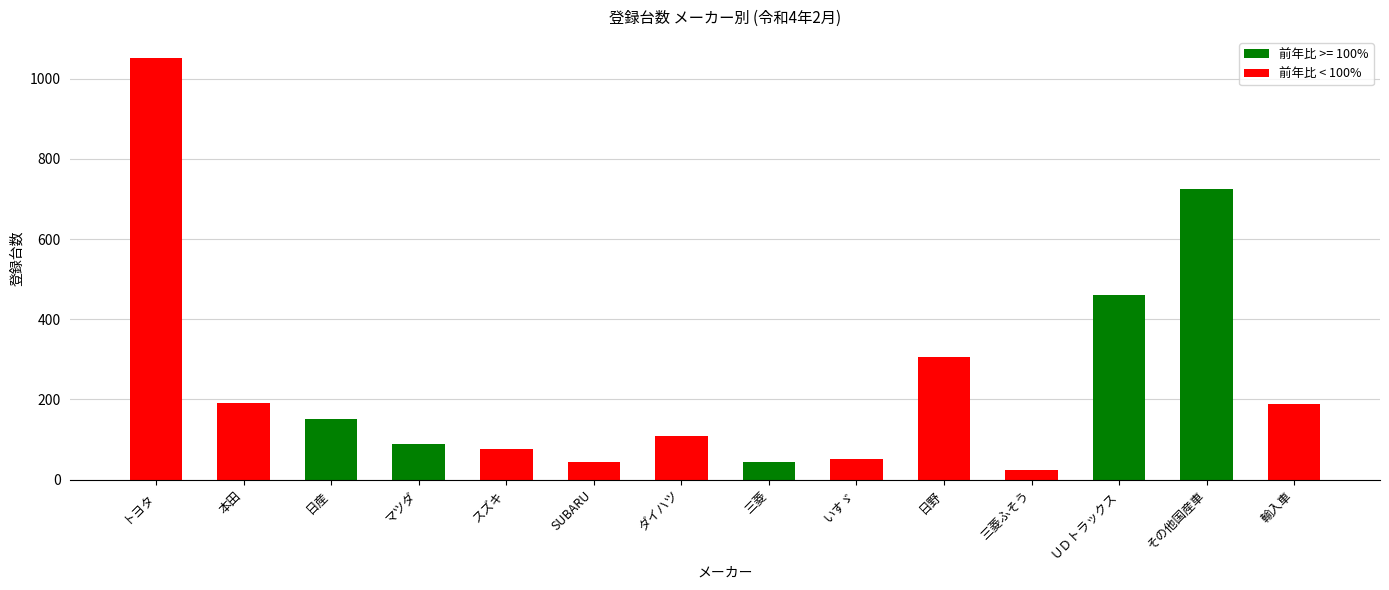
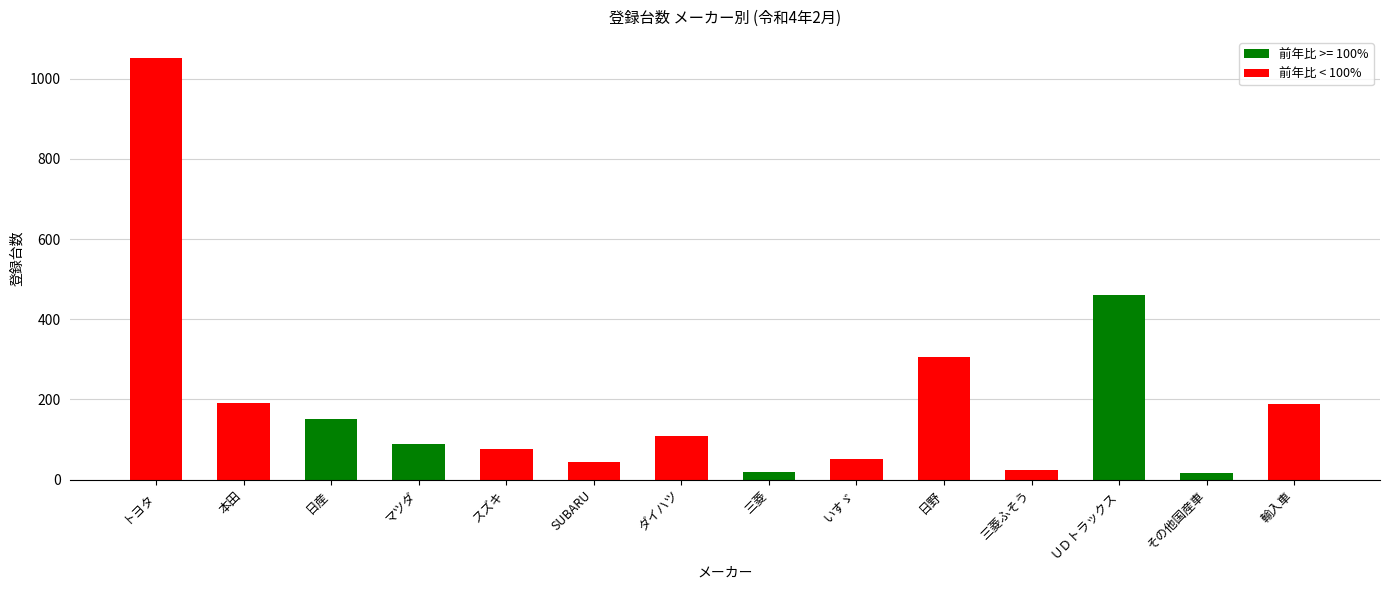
三菱: 40 -> 20
その他国産車: 730 -> 20
